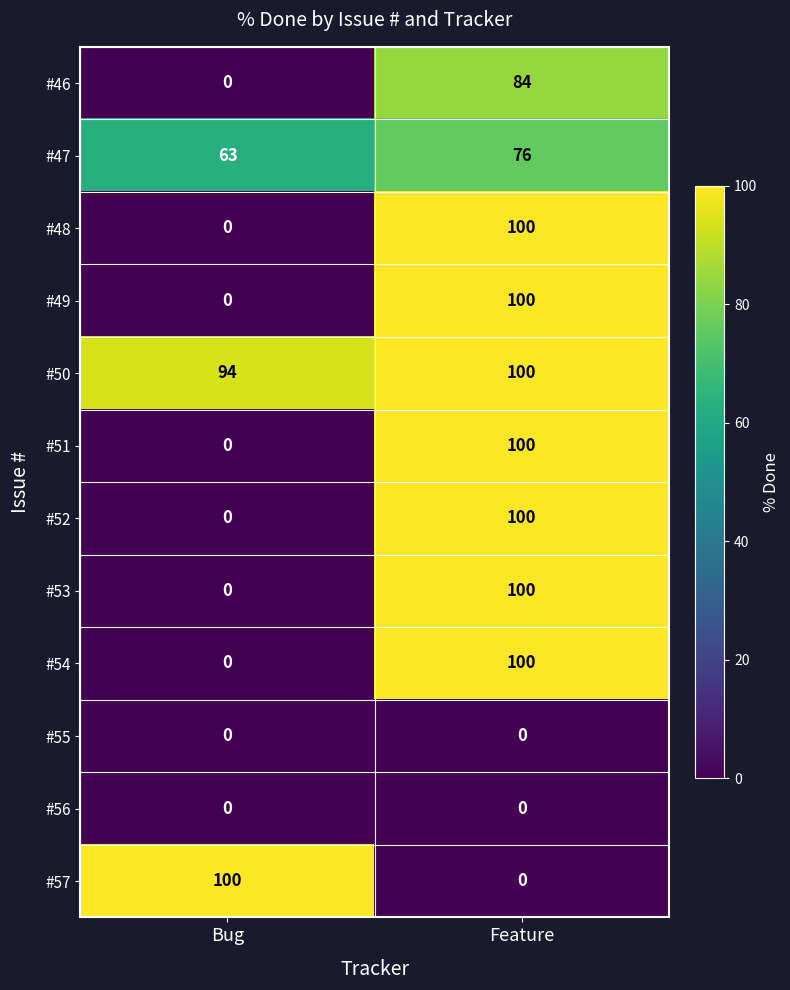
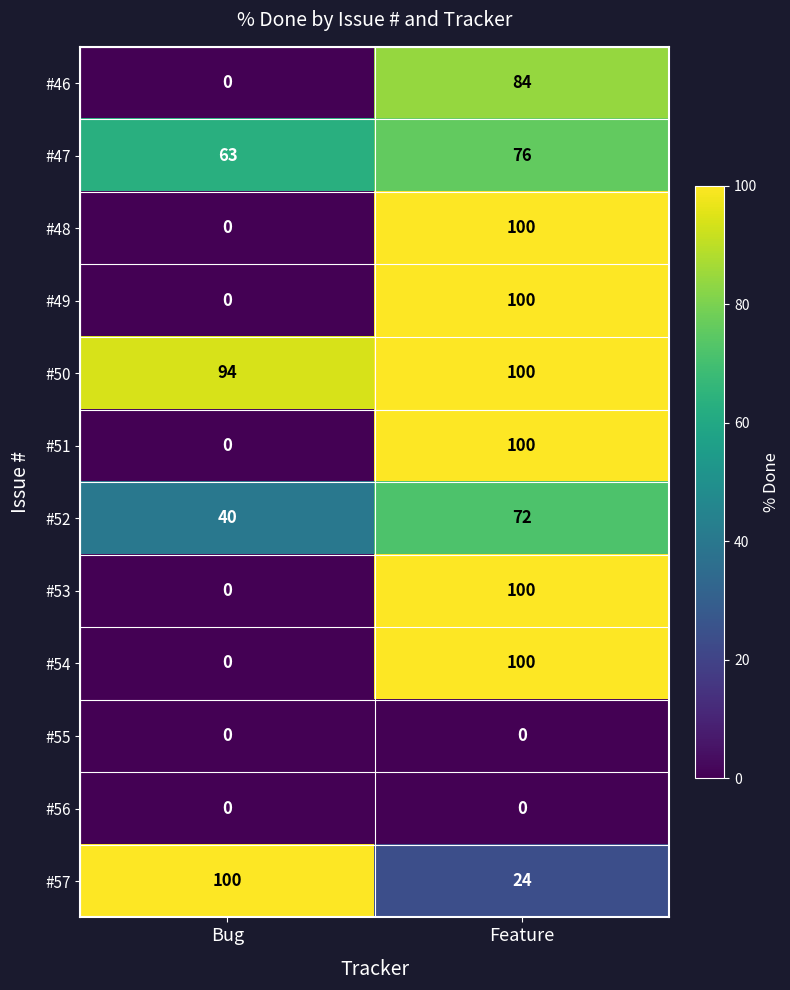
#52, Bug: 0 -> 40
#52, Feature: 100 -> 72
#57, Feature: 0 -> 24
